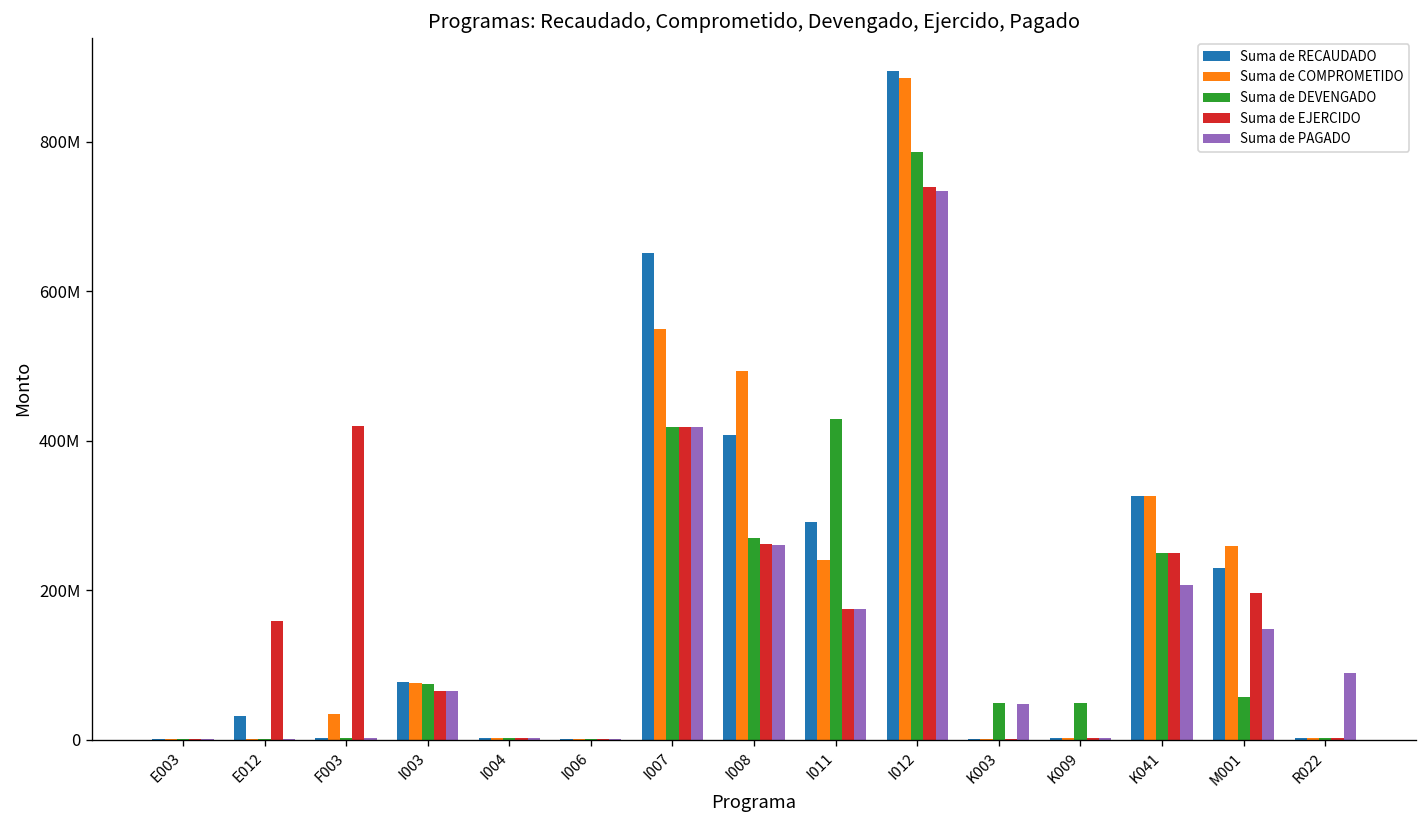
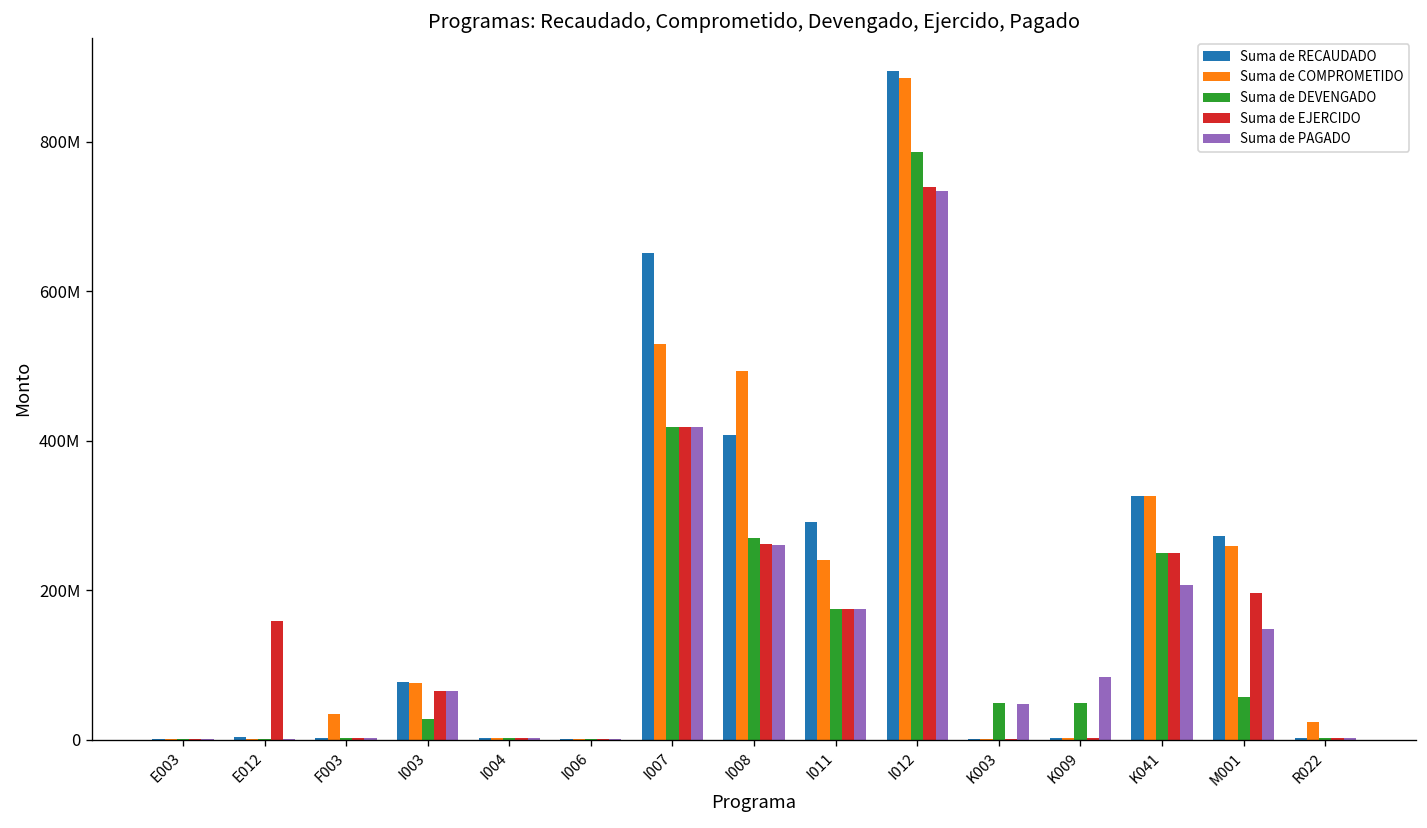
Suma de RECAUDADO, E012: 30000000 -> 0
Suma de EJERCIDO, F003: 420000000 -> 0
Suma de DEVENGADO, I003: 70000000 -> 30000000
Suma de COMPROMETIDO, I007: 550000000 -> 530000000
Suma de DEVENGADO, I011: 430000000 -> 170000000
Suma de PAGADO, K009: 0 -> 80000000
Suma de RECAUDADO, M001: 230000000 -> 270000000
Suma de COMPROMETIDO, R022: 0 -> 20000000
Suma de PAGADO, R022: 90000000 -> 0
